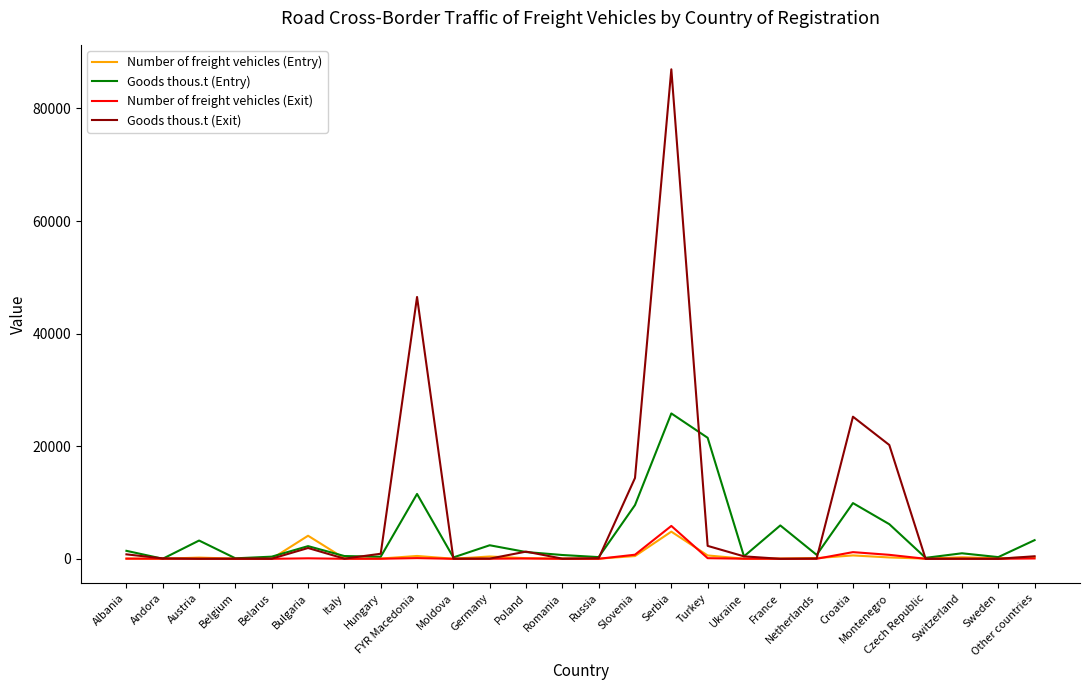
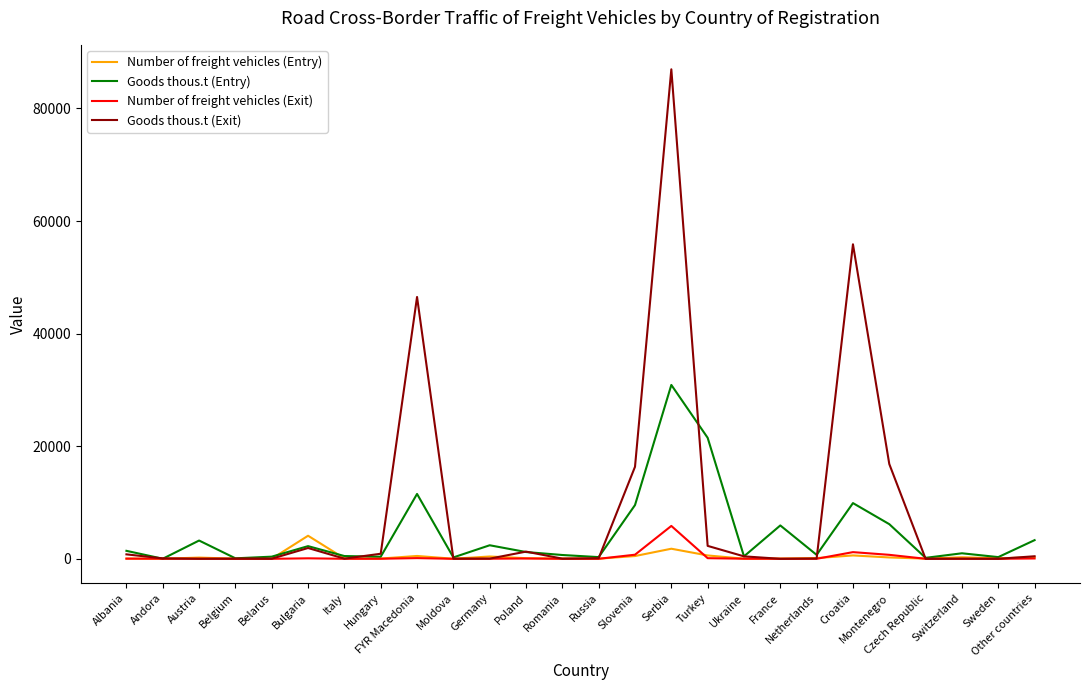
Goods thous.t (Exit), Slovenia: 14000 -> 16000
Number of freight vehicles (Entry), Serbia: 5000 -> 2000
Goods thous.t (Entry), Serbia: 26000 -> 31000
Goods thous.t (Exit), Croatia: 25000 -> 56000
Goods thous.t (Exit), Montenegro: 20000 -> 17000
